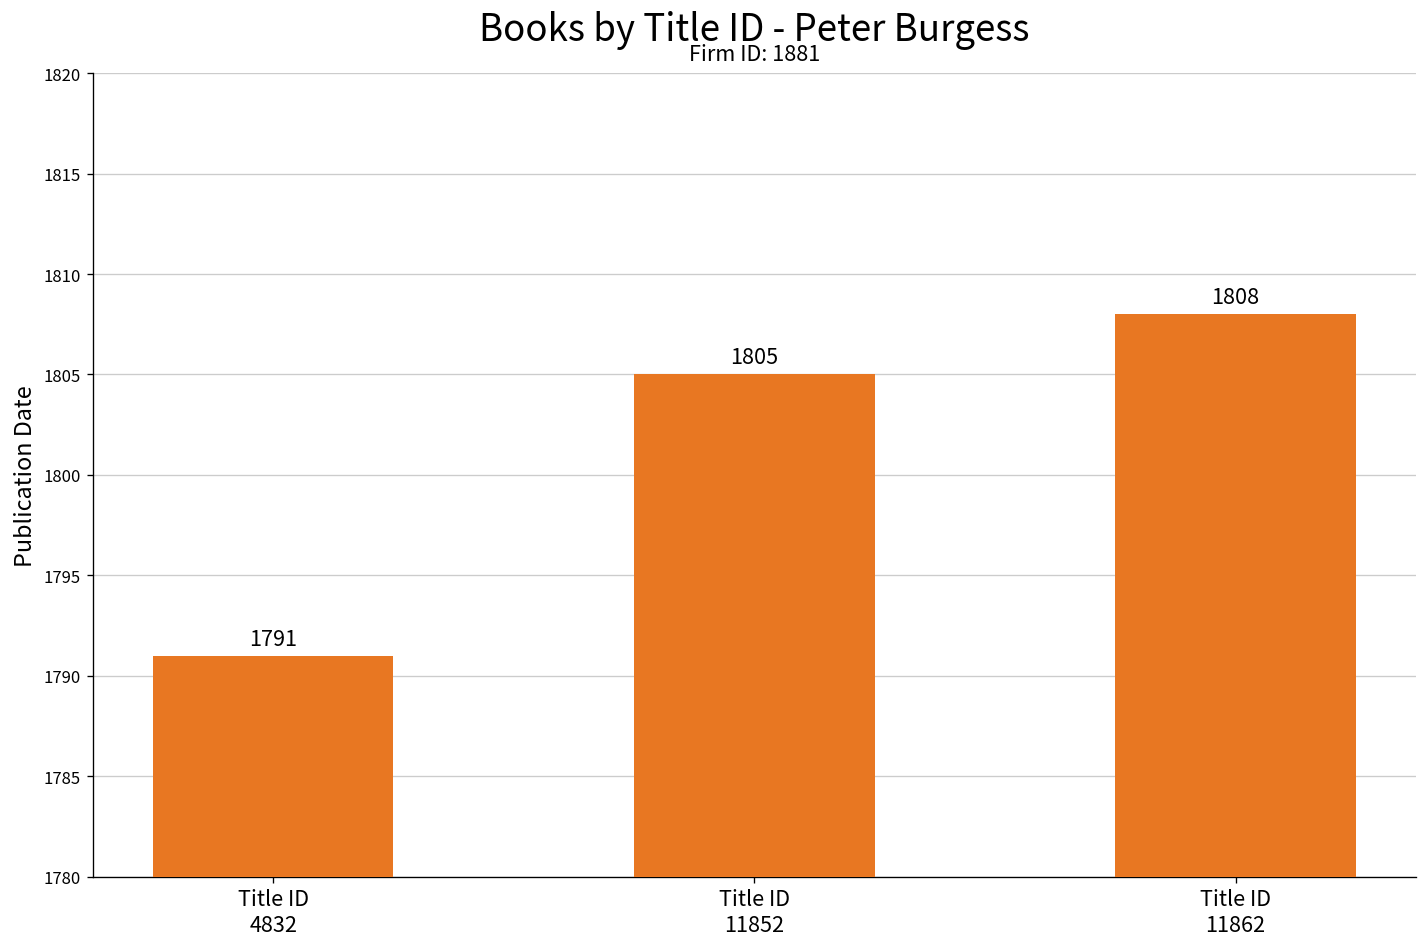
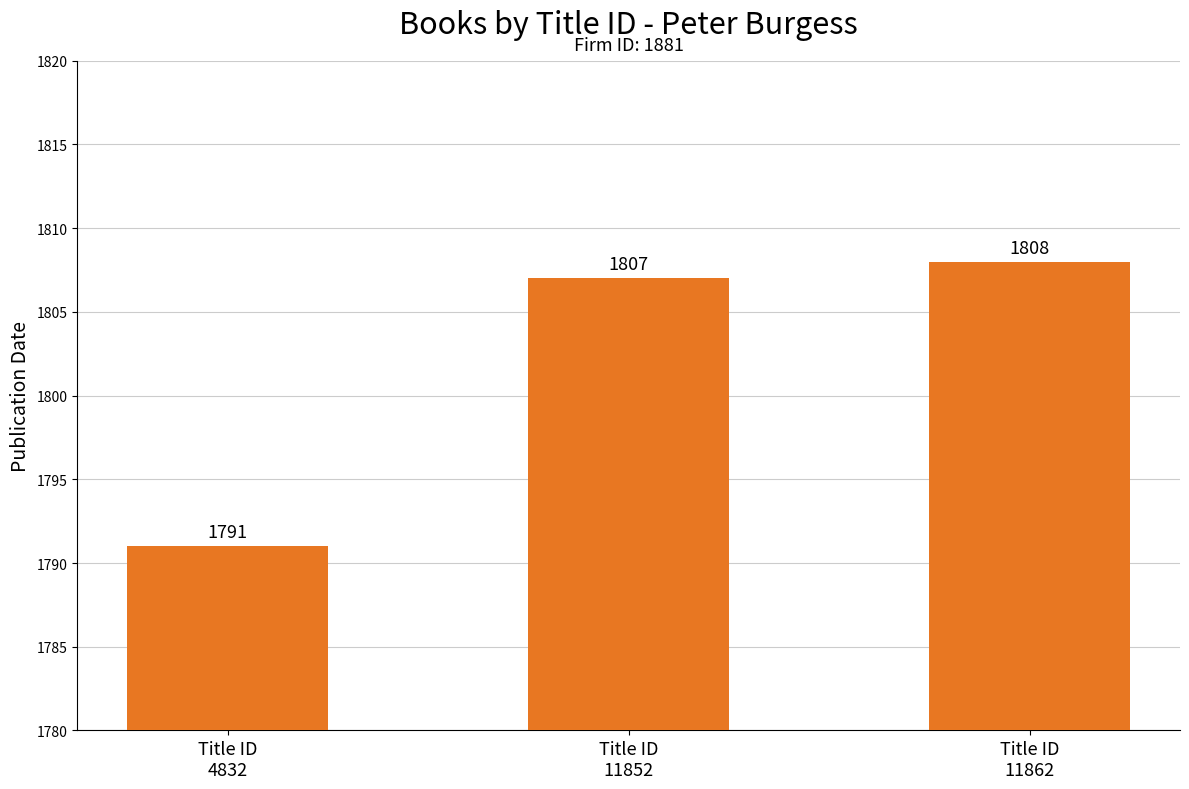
Title ID 11852: 1805 -> 1807
